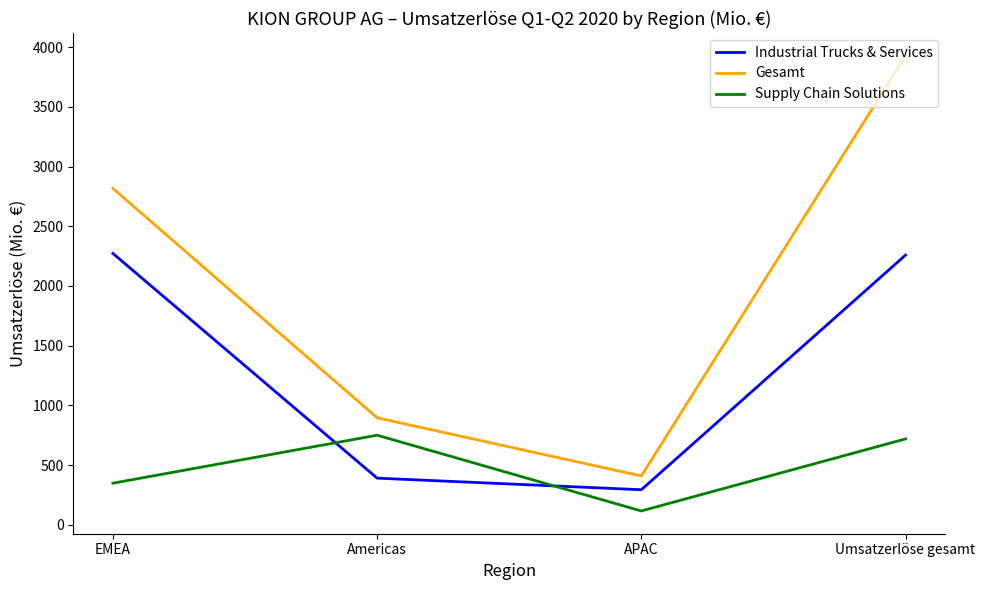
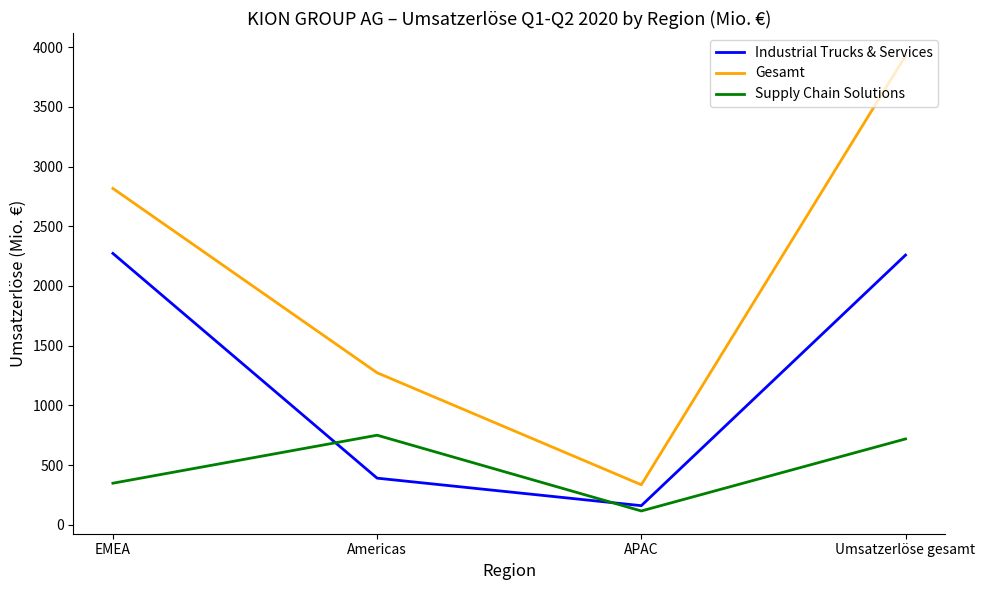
Gesamt, Americas: 900 -> 1270
Industrial Trucks & Services, APAC: 290 -> 160
Gesamt, APAC: 410 -> 330
